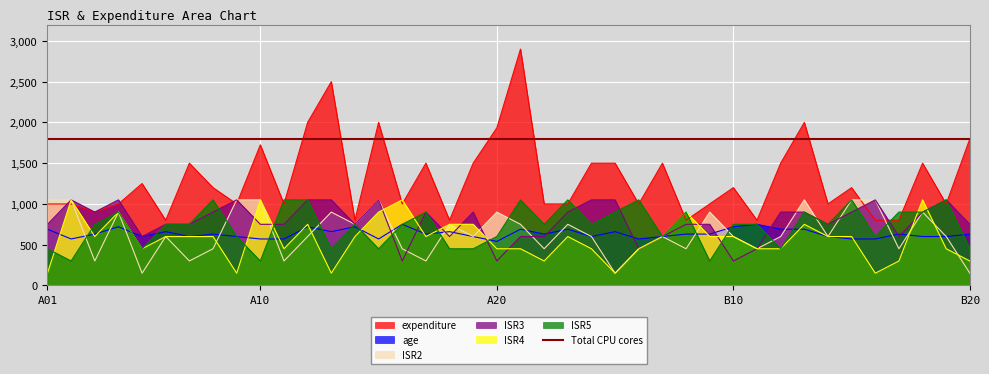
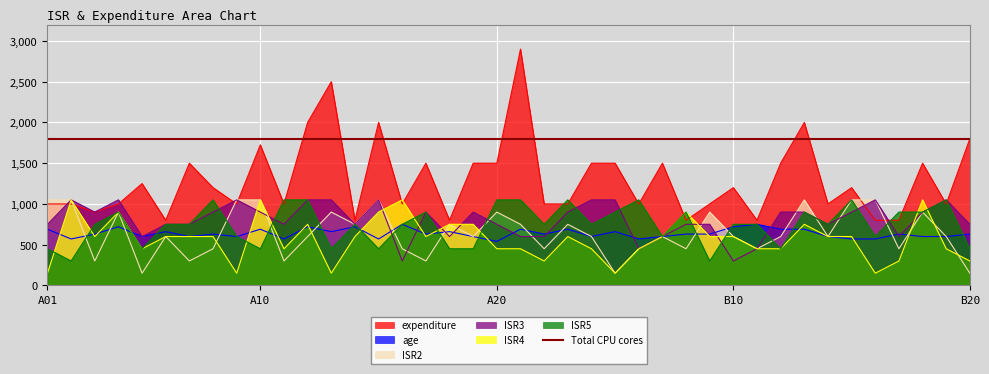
age, A10: 600 -> 700
ISR3, A10: 800 -> 900
ISR5, A10: 300 -> 500
expenditure, A20: 1,900 -> 1,500
ISR3, A20: 300 -> 800
ISR5, A20: 600 -> 1,100
